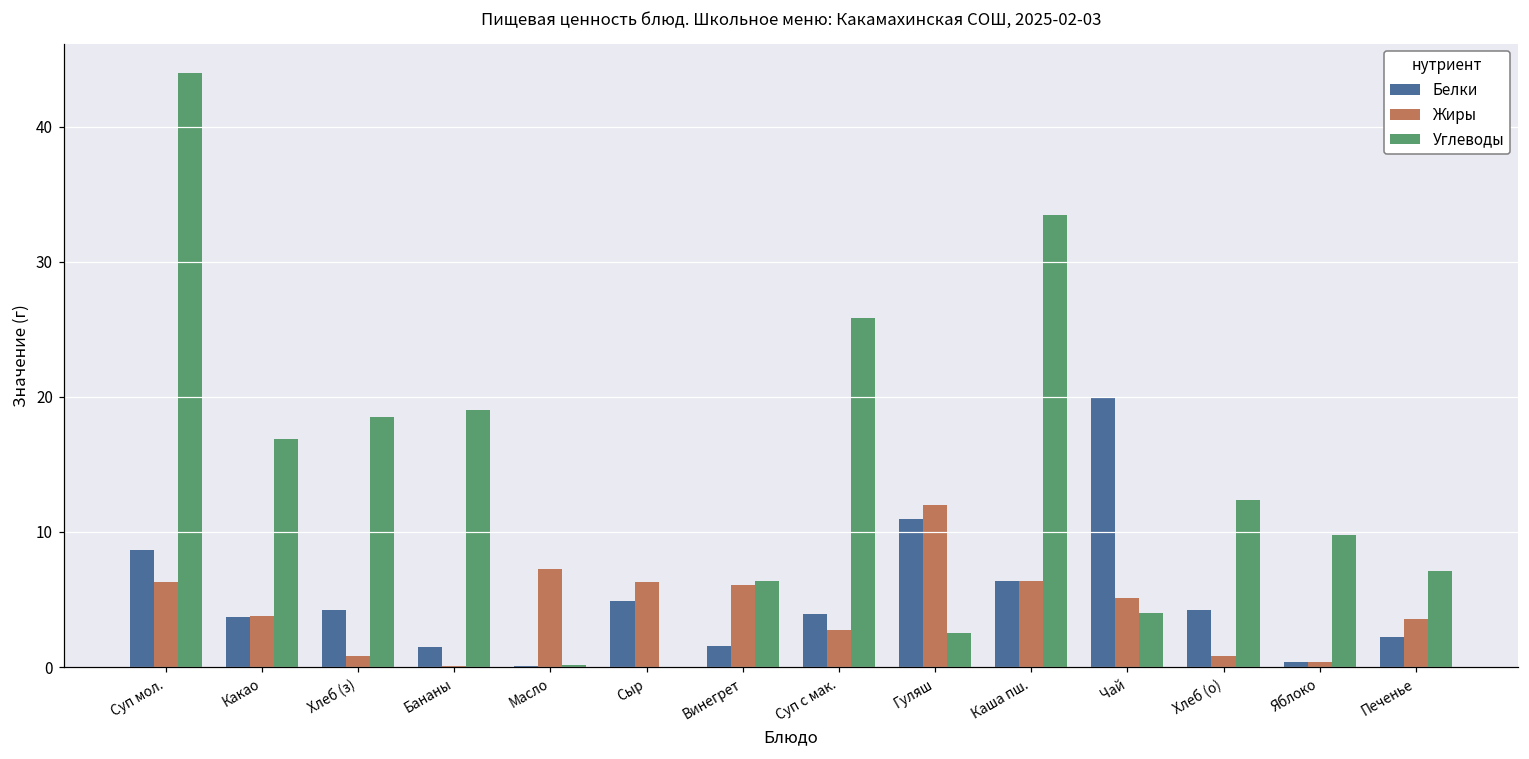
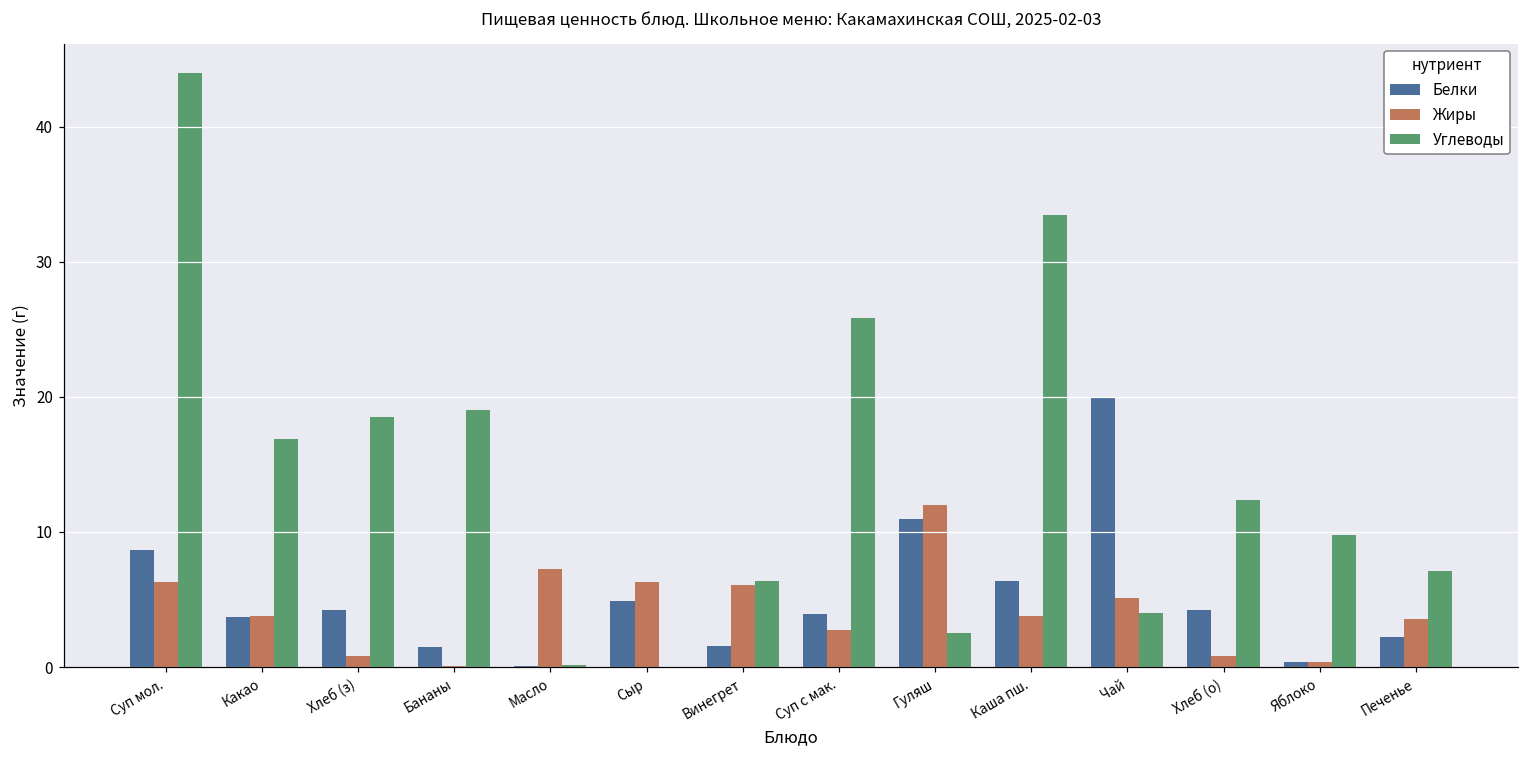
Жиры, Каша пш.: 6.4 -> 3.8
